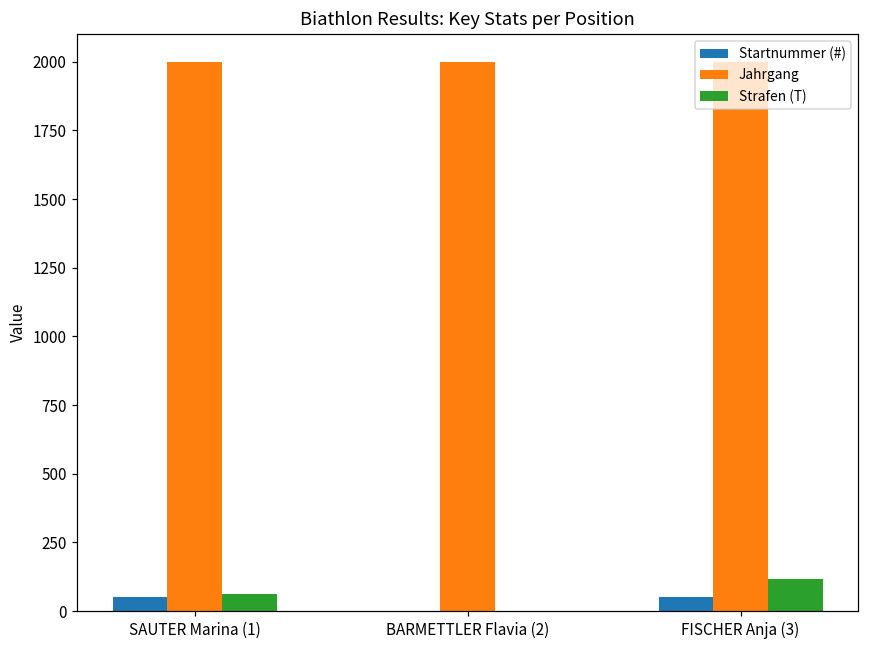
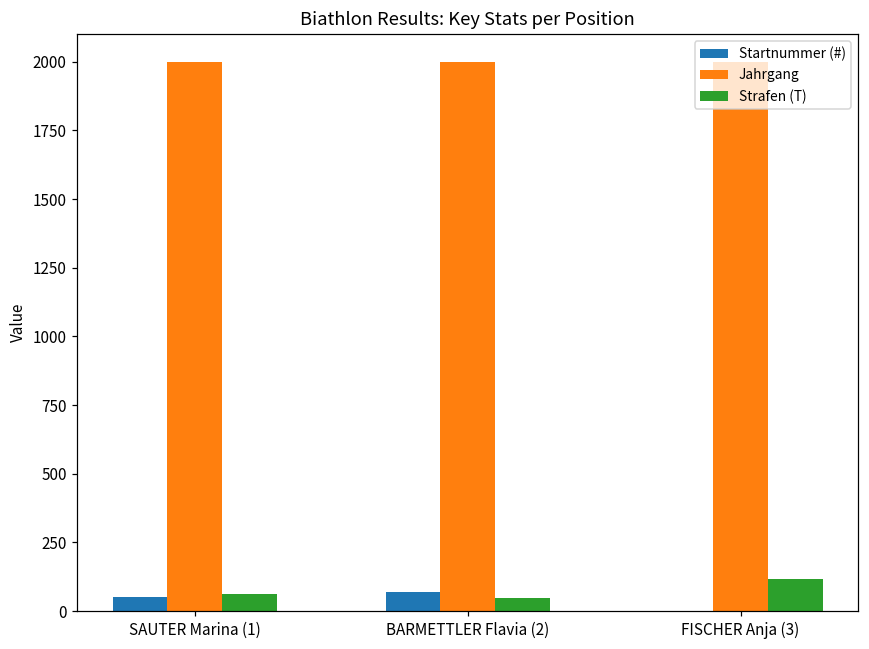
Startnummer (#), BARMETTLER Flavia (2): 0 -> 70
Strafen (T), BARMETTLER Flavia (2): 0 -> 50
Startnummer (#), FISCHER Anja (3): 50 -> 0
